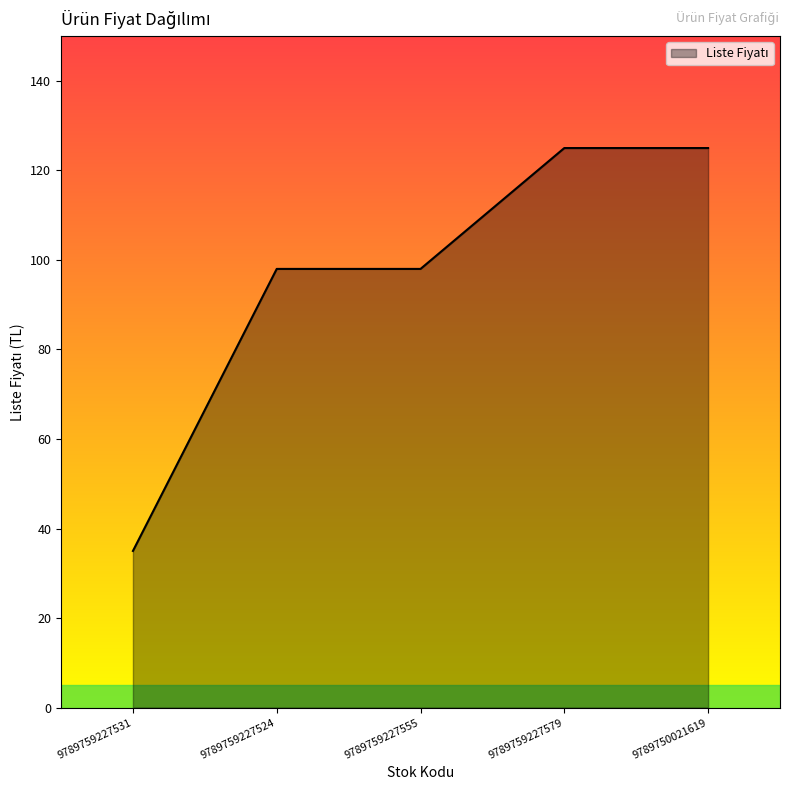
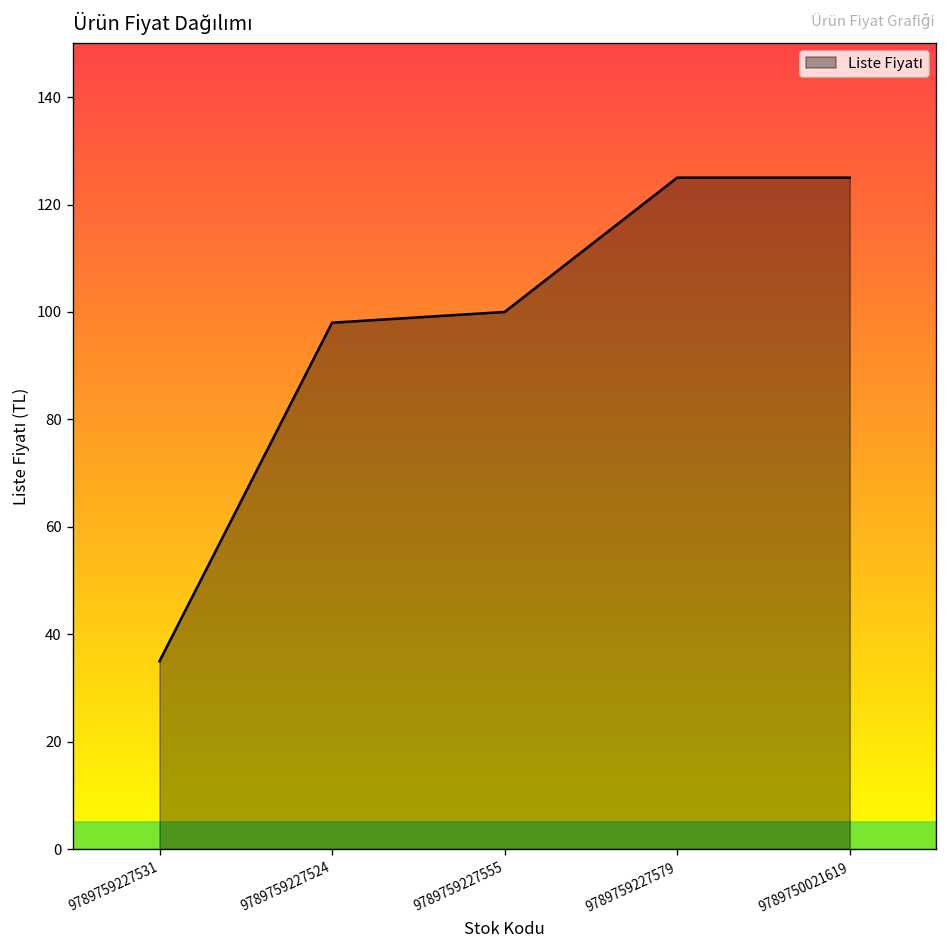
9789759227555: 98 -> 100
